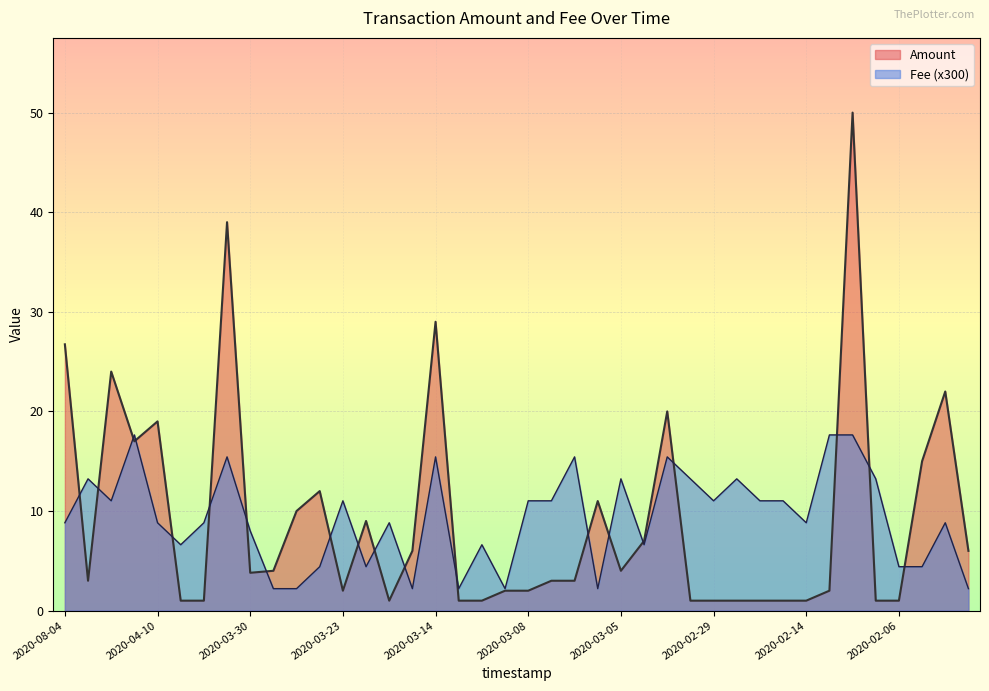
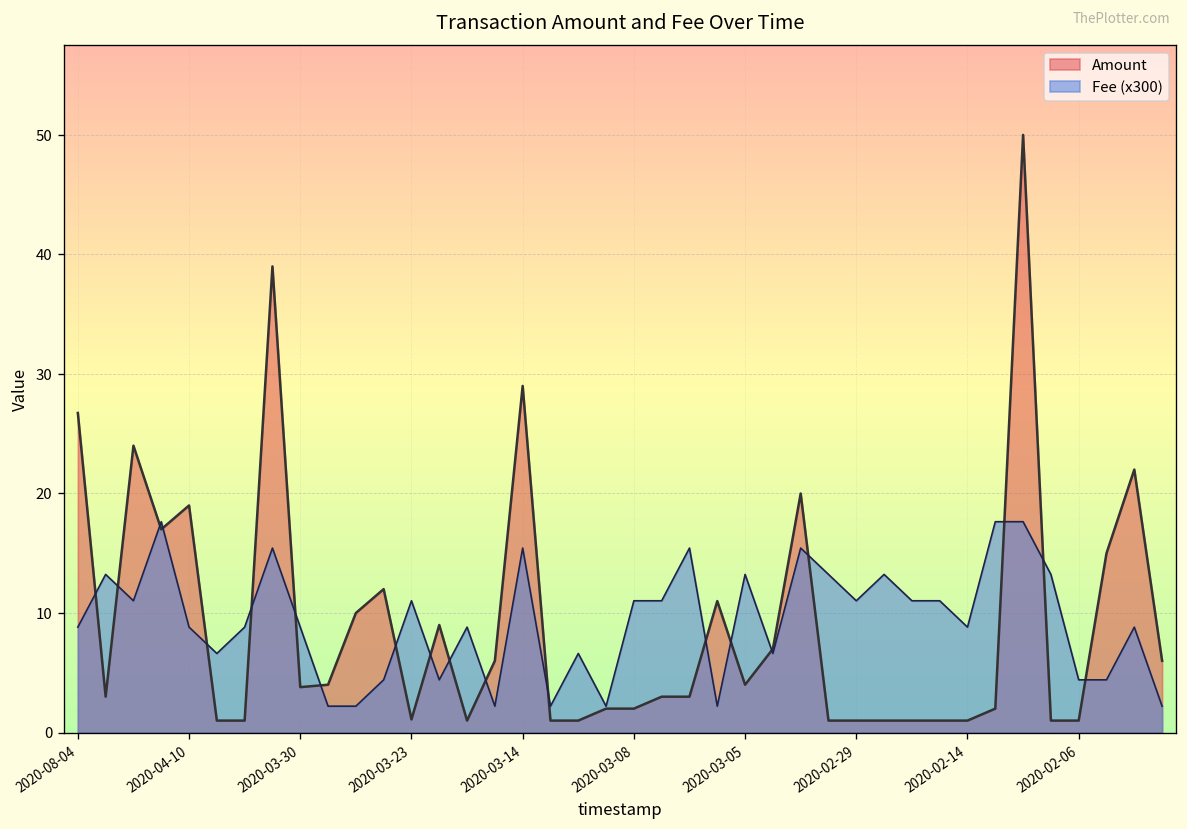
Fee (x300), 2020-03-30: 8 -> 9
Amount, 2020-03-23: 2 -> 1
